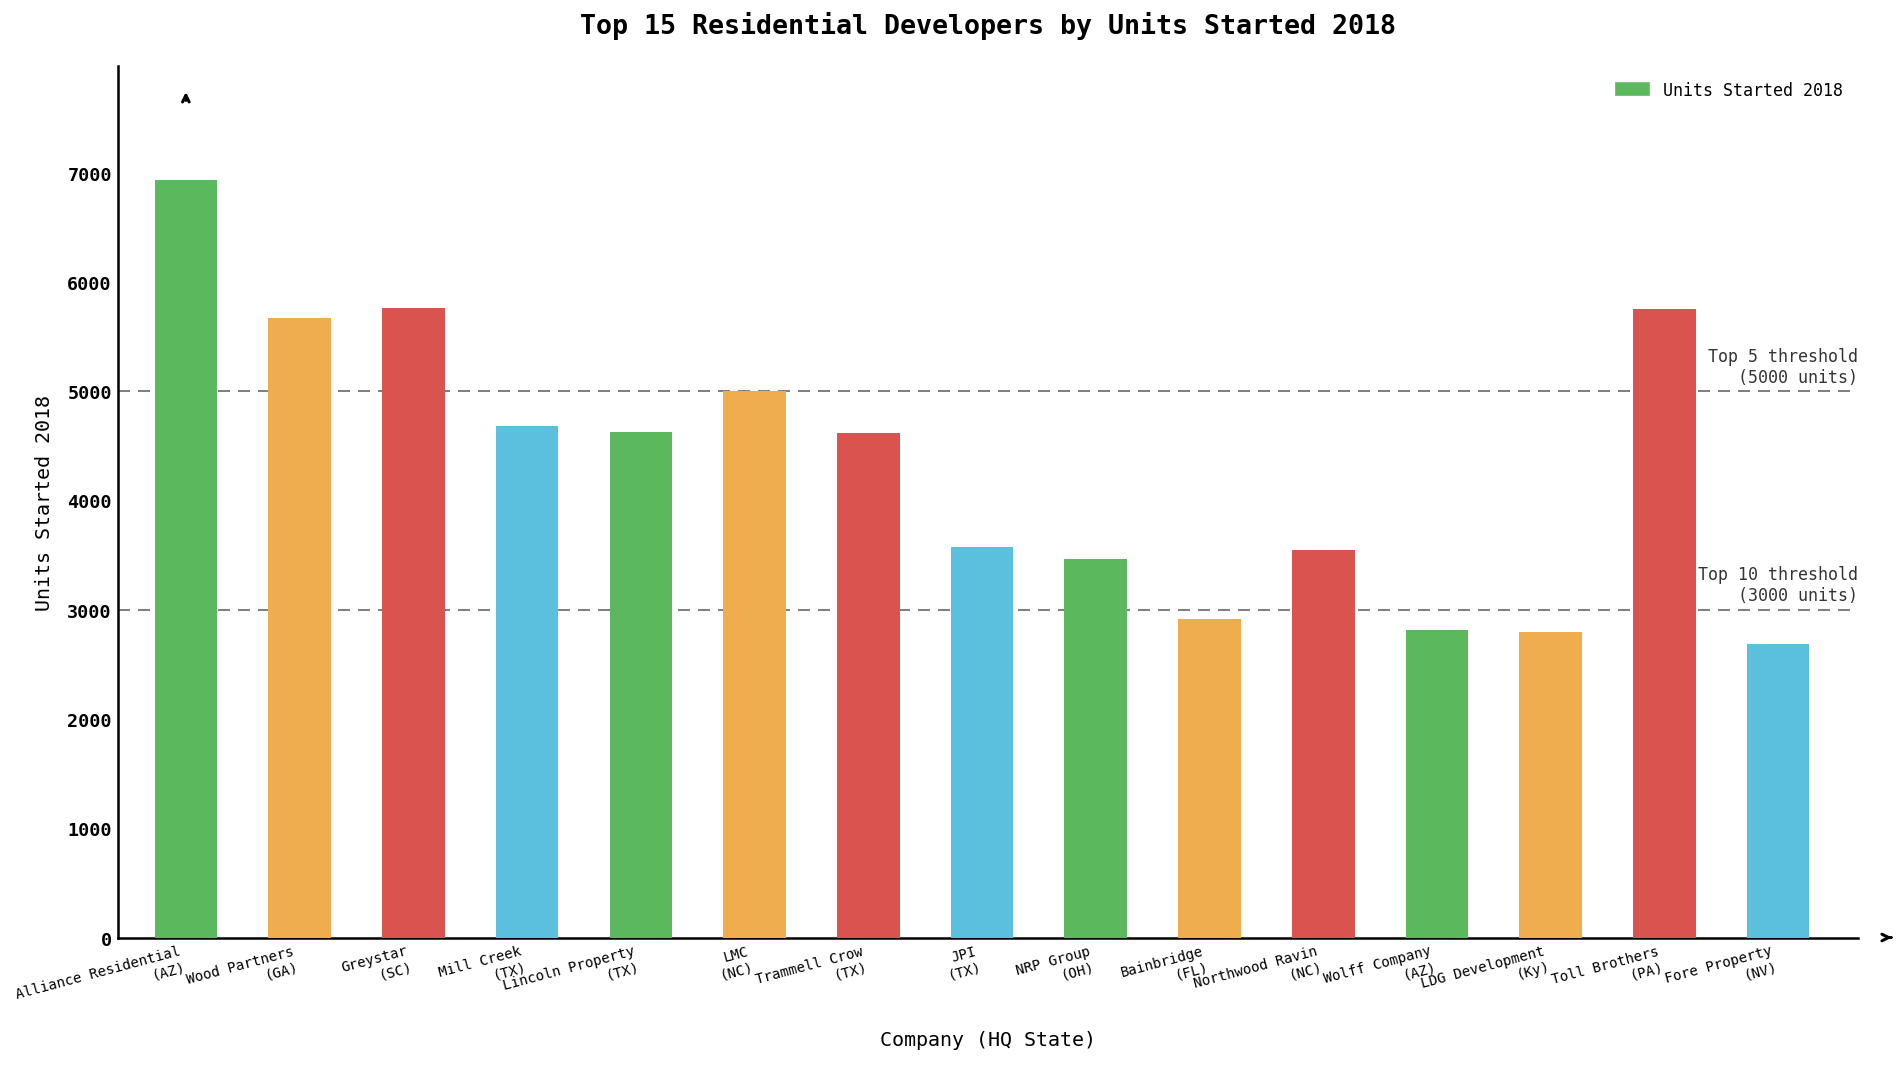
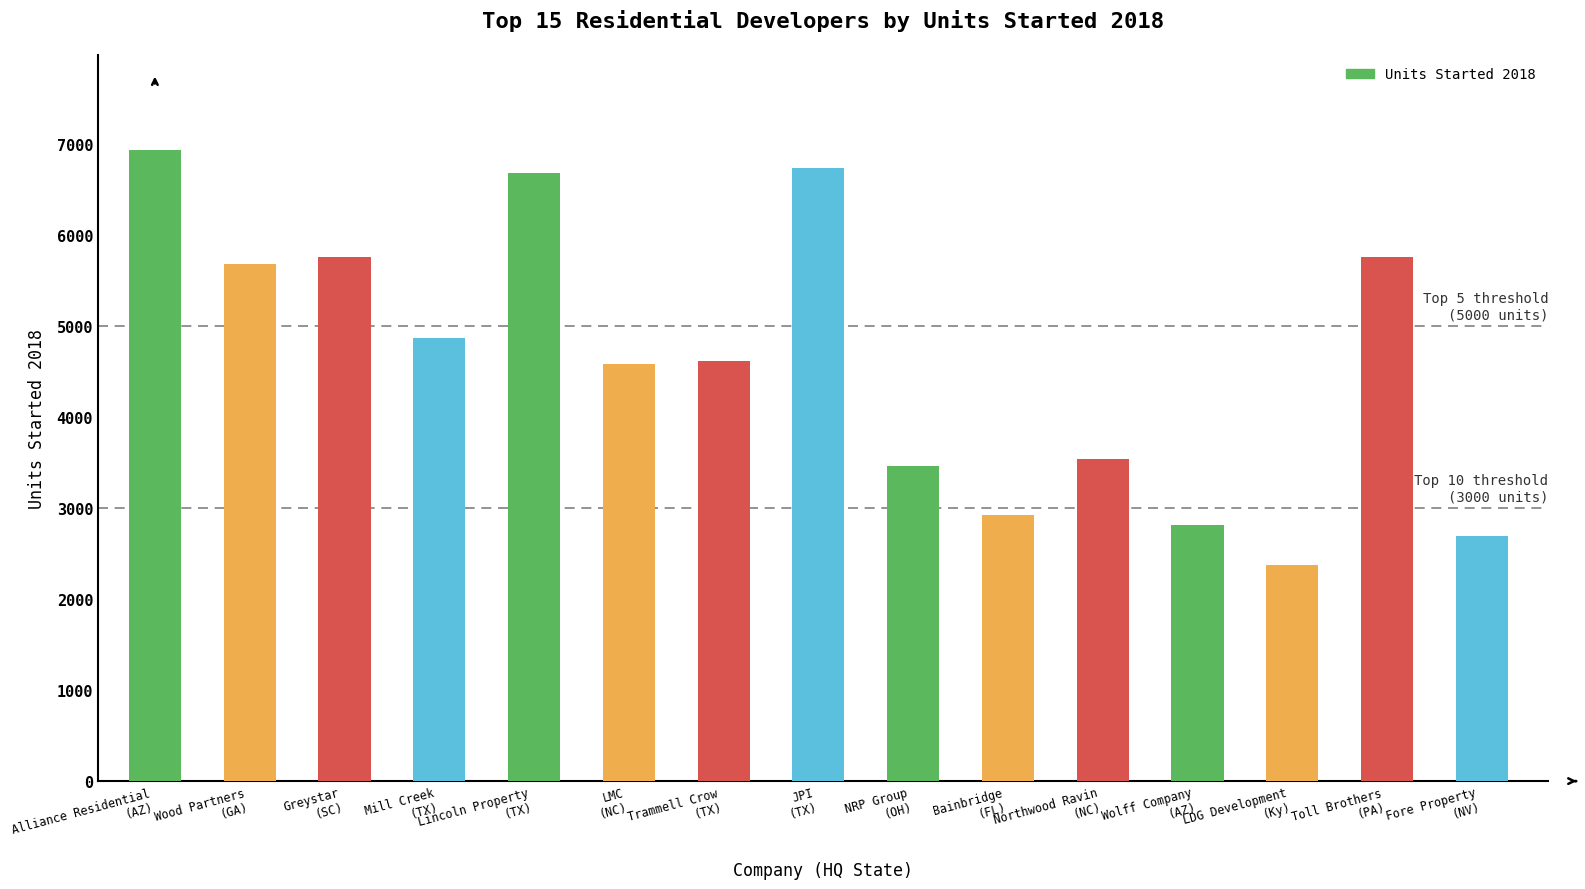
Mill Creek (TX): 4700 -> 4900
Lincoln Property (TX): 4600 -> 6700
LMC (NC): 5000 -> 4600
JPI (TX): 3600 -> 6700
LDG Development (Ky): 2800 -> 2400
